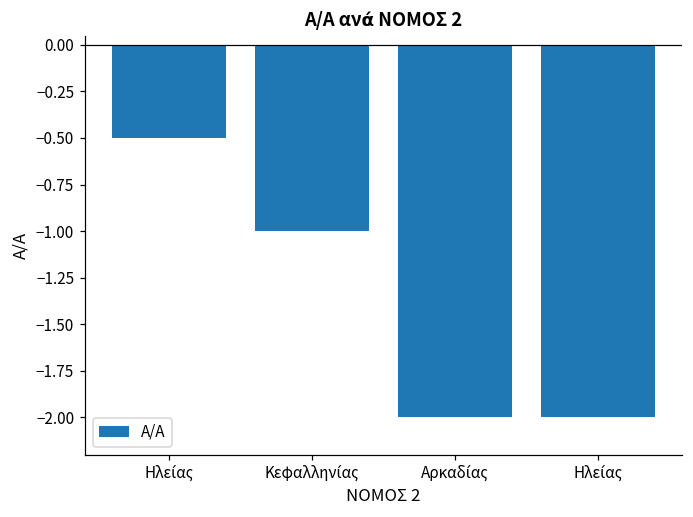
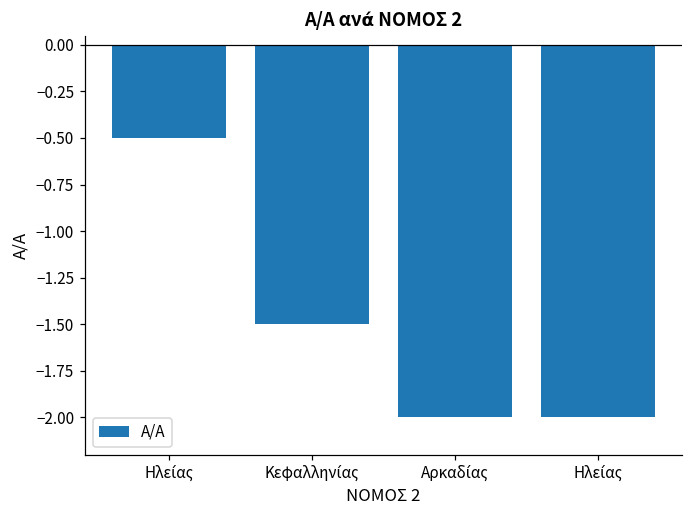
Κεφαλληνίας: -1.00 -> -1.50
